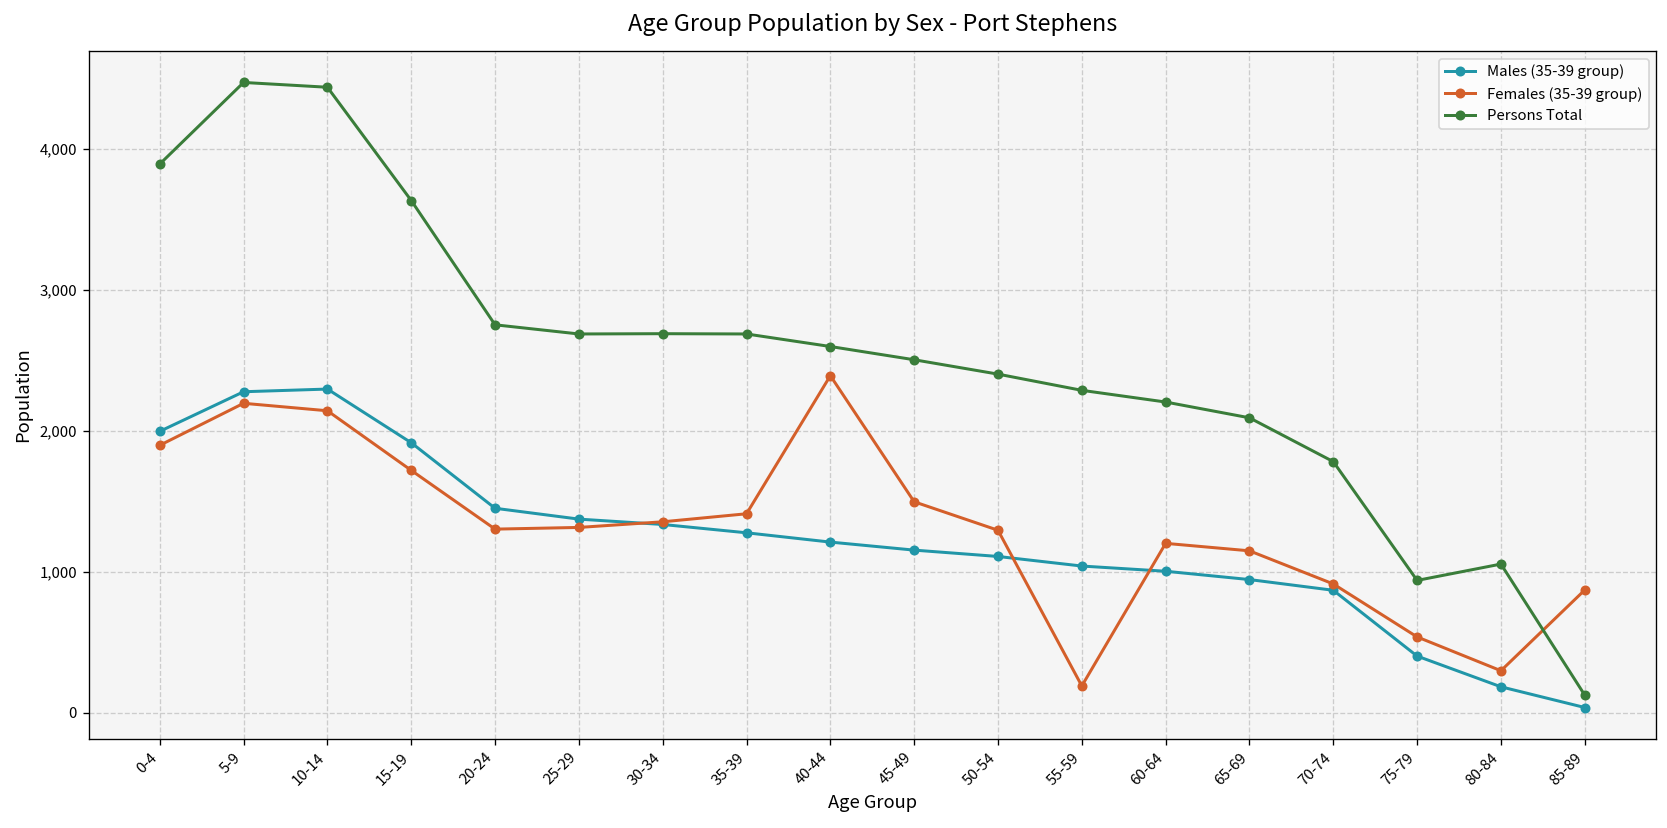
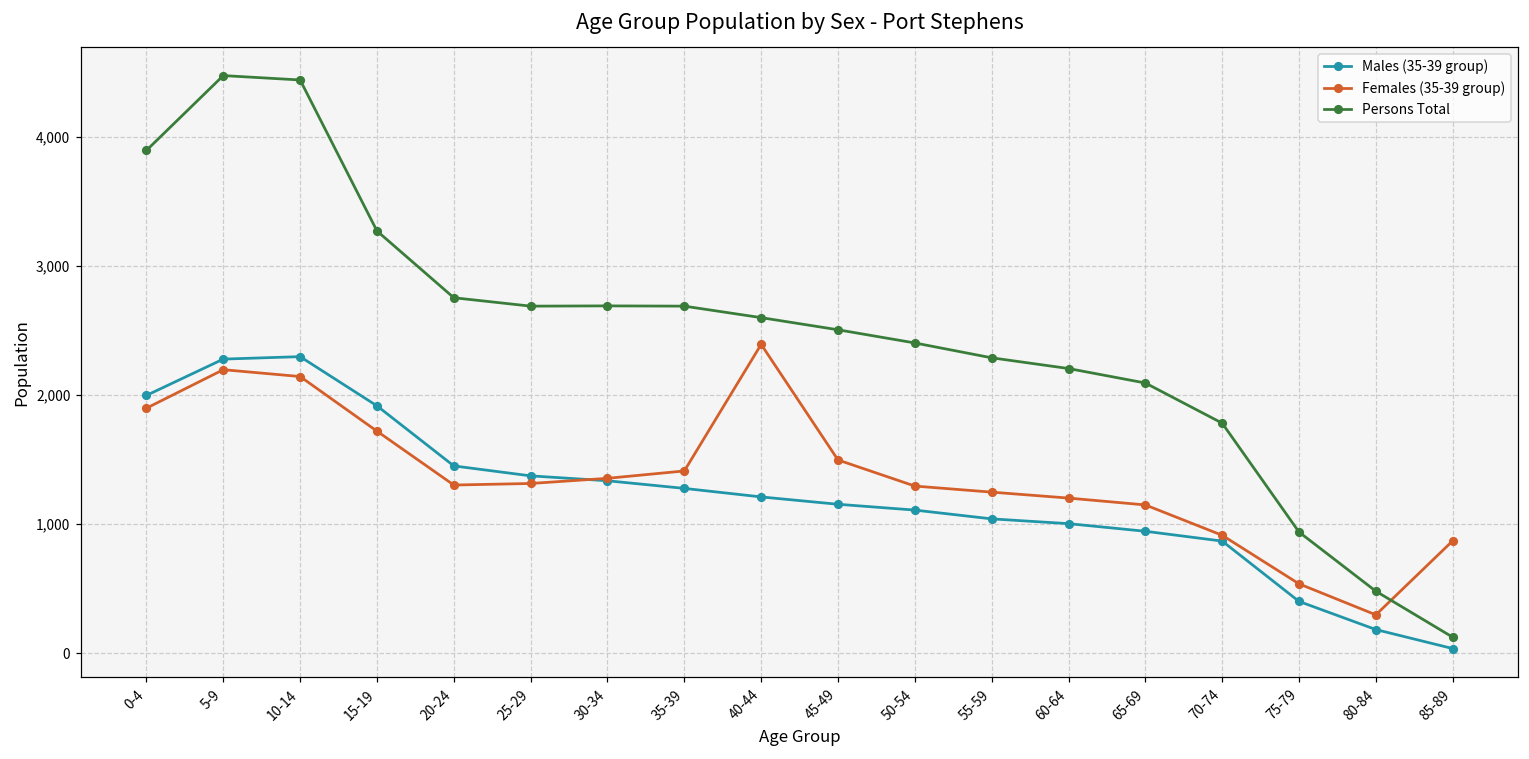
Persons Total, 15-19: 3,630 -> 3,270
Females (35-39 group), 55-59: 190 -> 1,250
Persons Total, 80-84: 1,050 -> 480
